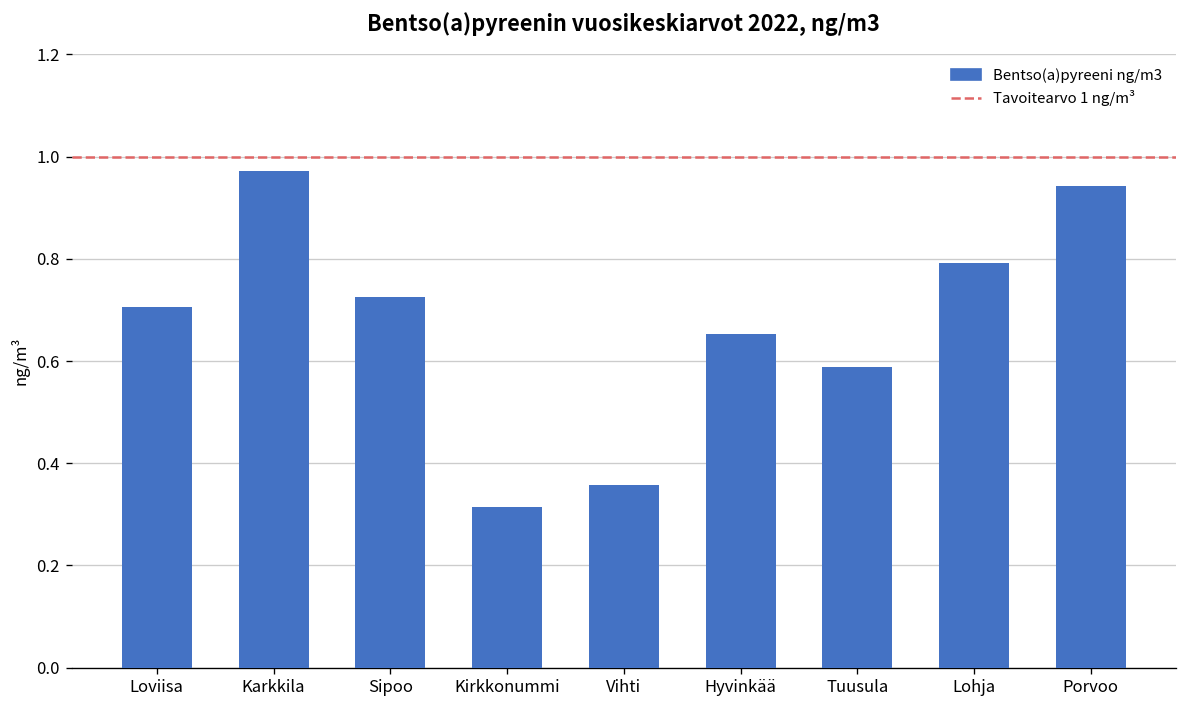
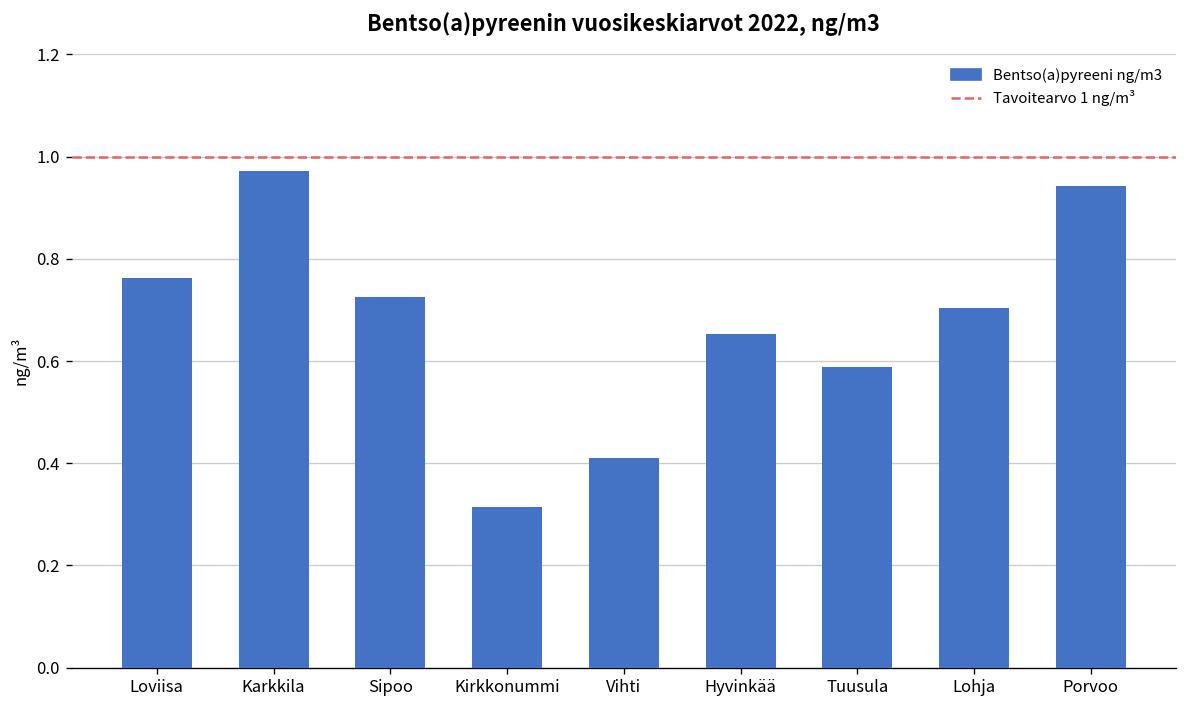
Loviisa: 0.71 -> 0.76
Vihti: 0.36 -> 0.41
Lohja: 0.79 -> 0.70
